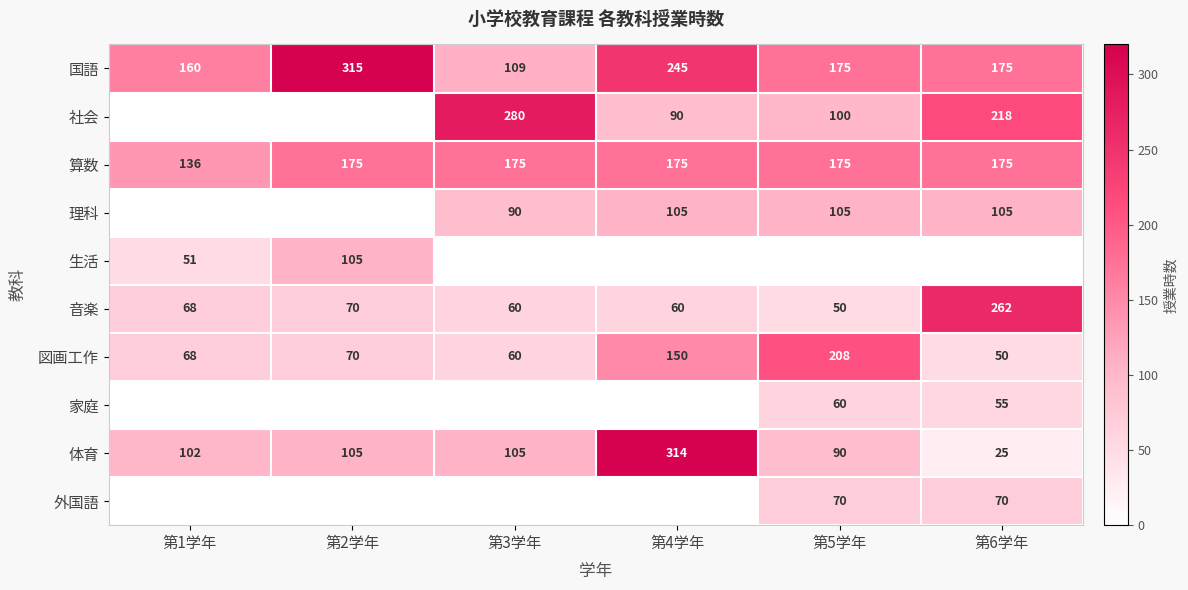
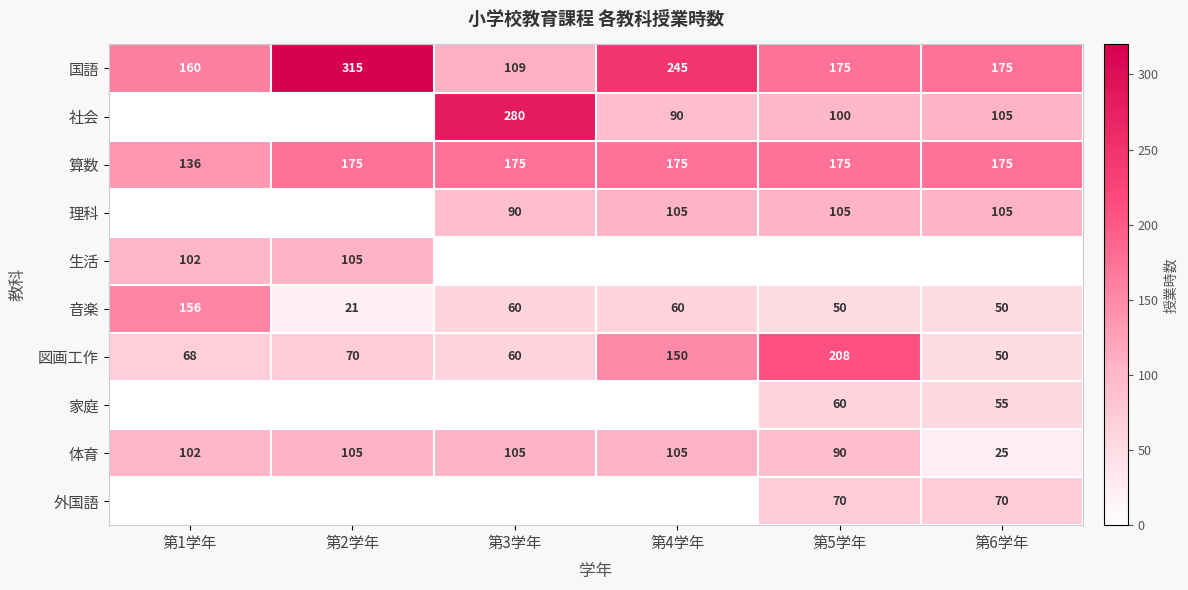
社会, 第6学年: 218 -> 105
生活, 第1学年: 51 -> 102
音楽, 第1学年: 68 -> 156
音楽, 第2学年: 70 -> 21
音楽, 第6学年: 262 -> 50
体育, 第4学年: 314 -> 105
